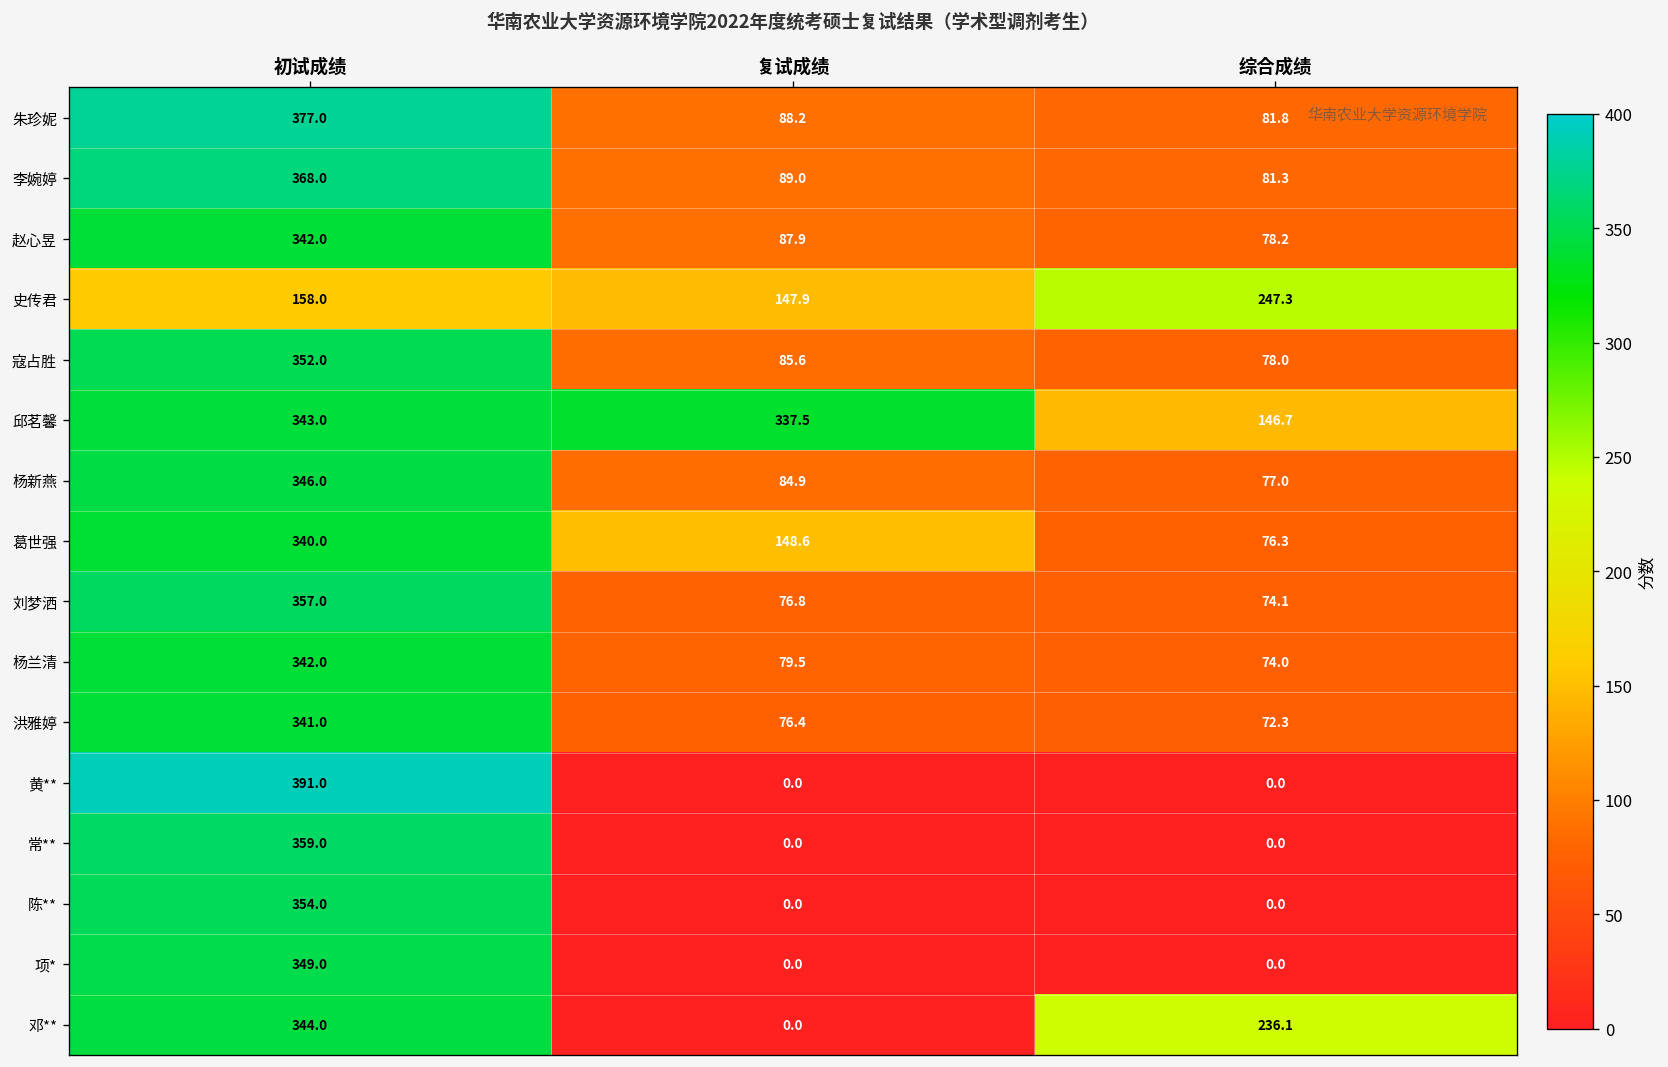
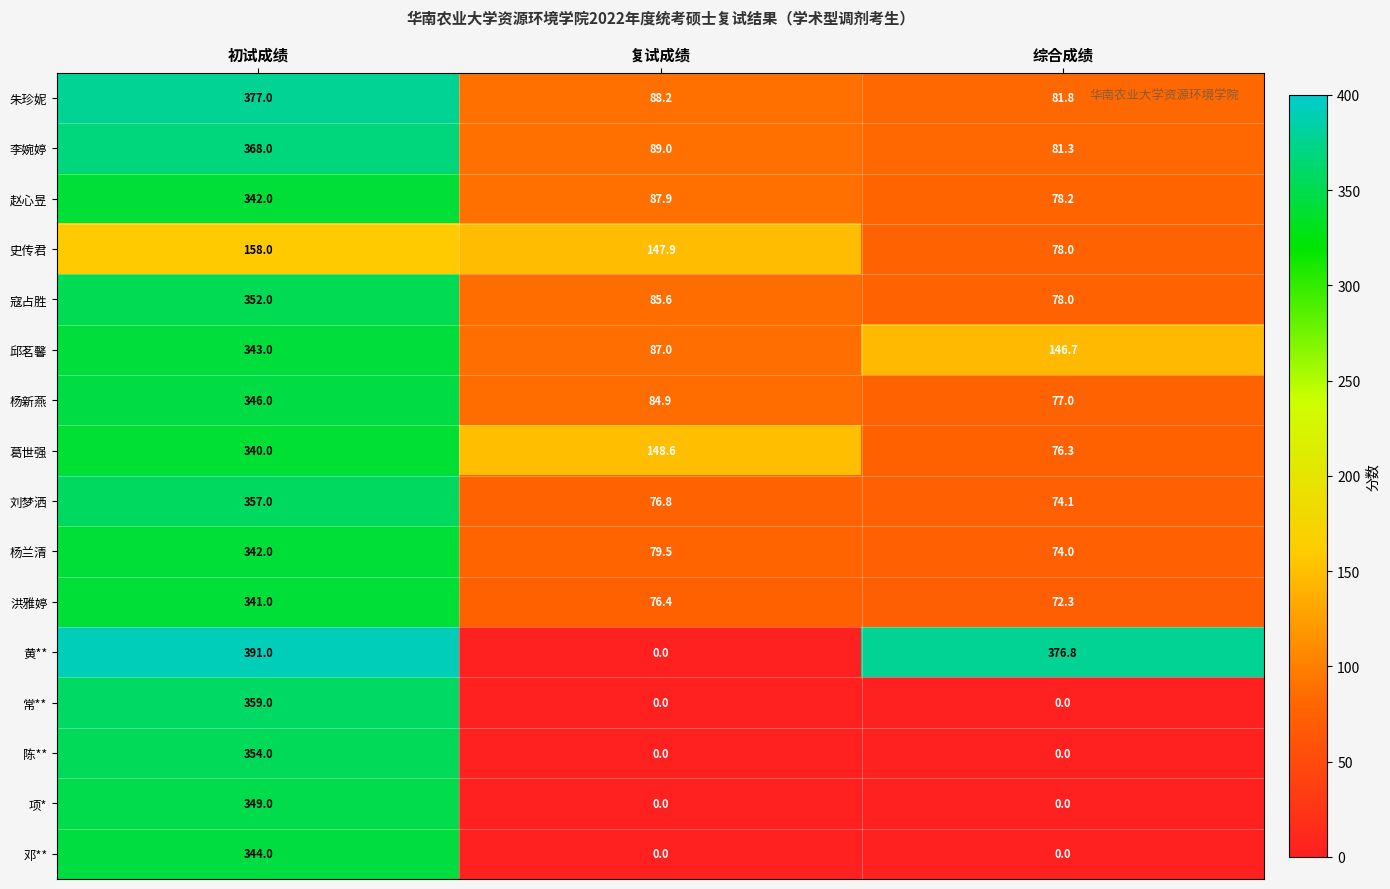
史传君, 综合成绩: 247.3 -> 78.0
邱茗馨, 复试成绩: 337.5 -> 87.0
黄**, 综合成绩: 0.0 -> 376.8
邓**, 综合成绩: 236.1 -> 0.0
